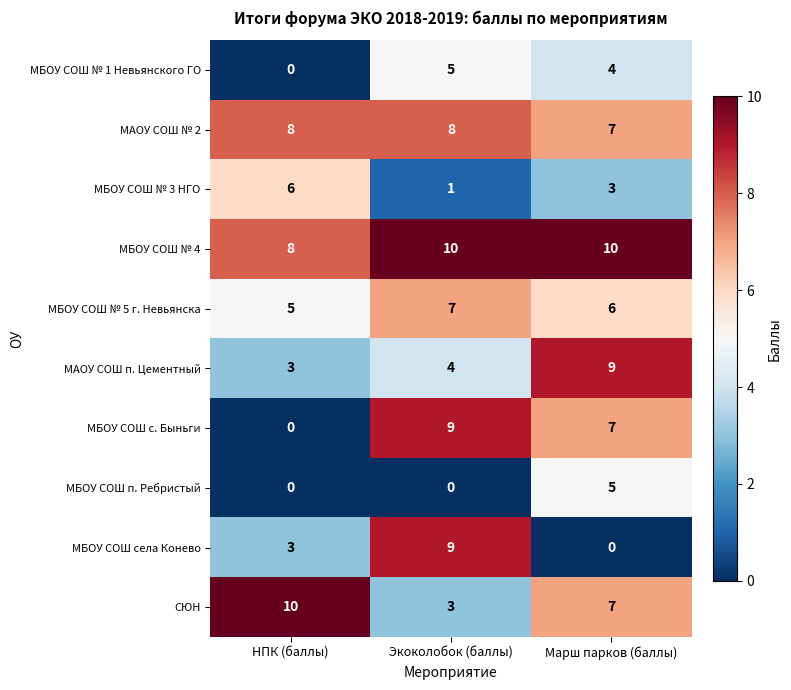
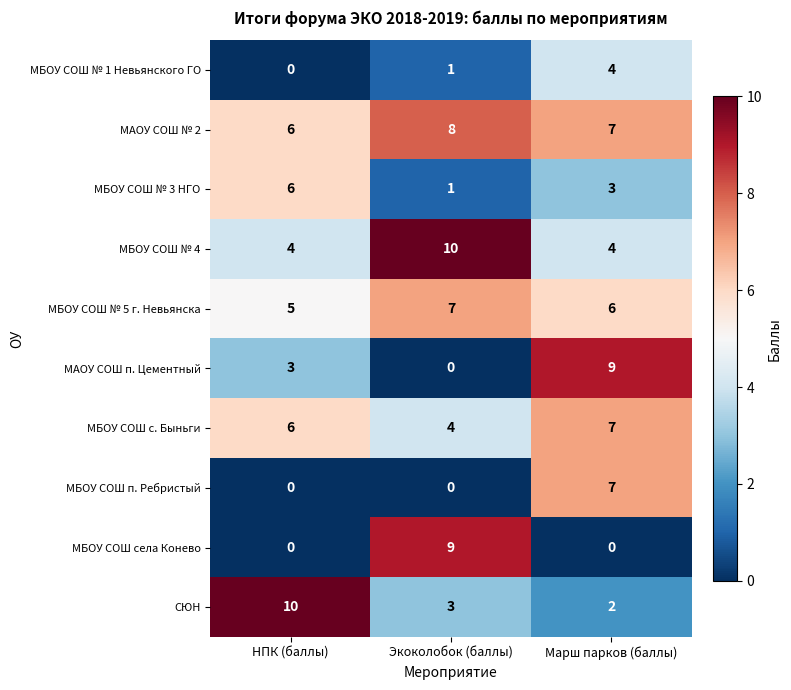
МБОУ СОШ № 1 Невьянского ГО, Экоколобок (баллы): 5 -> 1
МАОУ СОШ № 2, НПК (баллы): 8 -> 6
МБОУ СОШ № 4, НПК (баллы): 8 -> 4
МБОУ СОШ № 4, Марш парков (баллы): 10 -> 4
МАОУ СОШ п. Цементный, Экоколобок (баллы): 4 -> 0
МБОУ СОШ с. Быньги, НПК (баллы): 0 -> 6
МБОУ СОШ с. Быньги, Экоколобок (баллы): 9 -> 4
МБОУ СОШ п. Ребристый, Марш парков (баллы): 5 -> 7
МБОУ СОШ села Конево, НПК (баллы): 3 -> 0
СЮН, Марш парков (баллы): 7 -> 2
